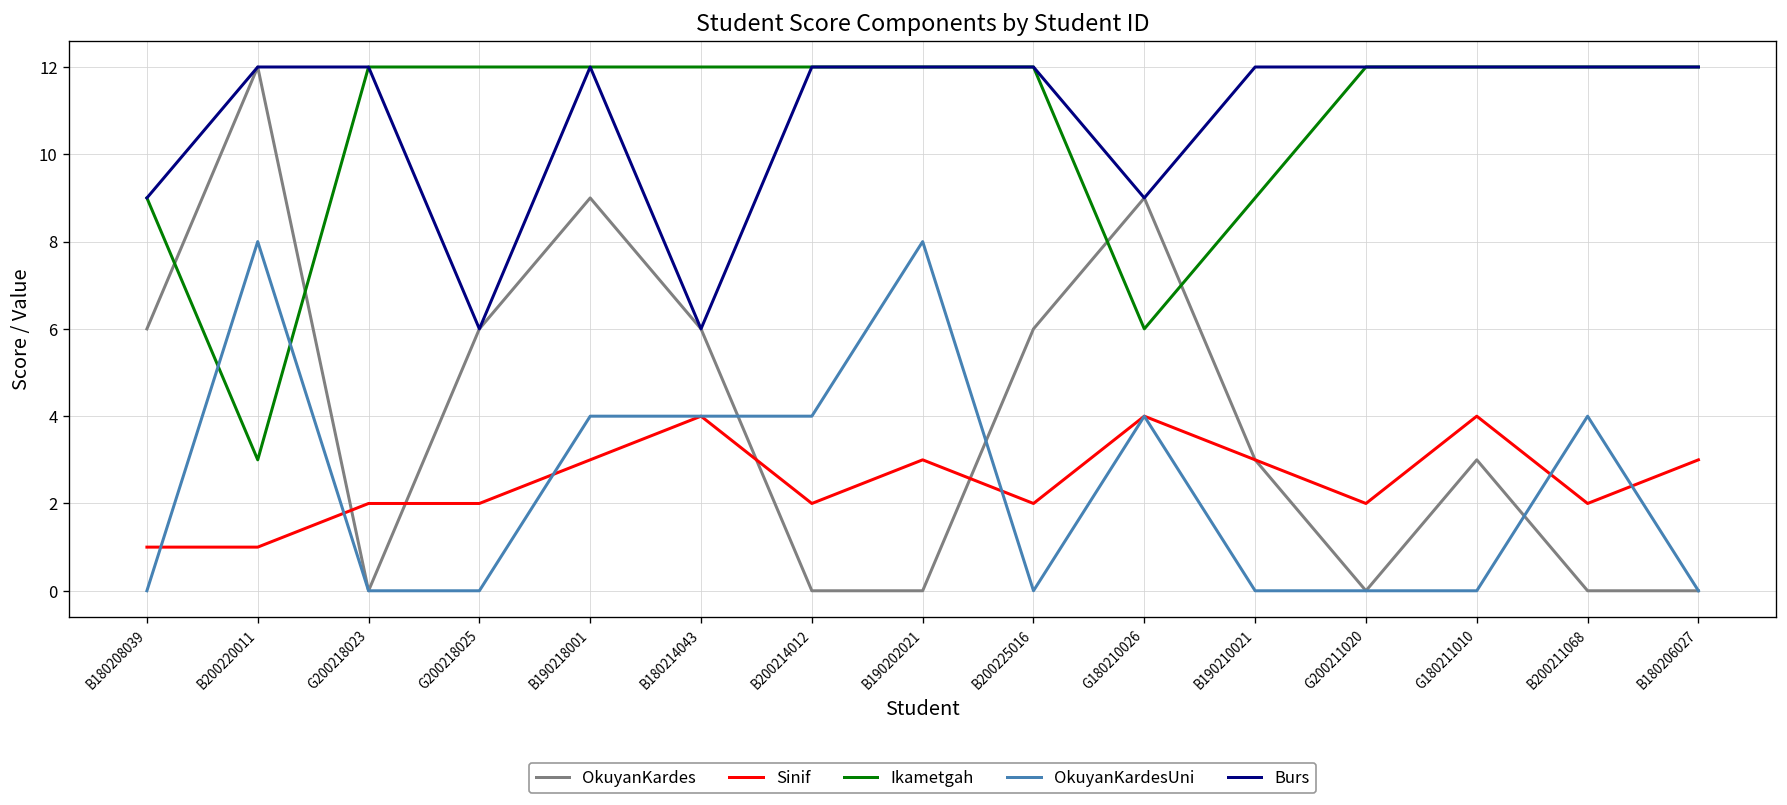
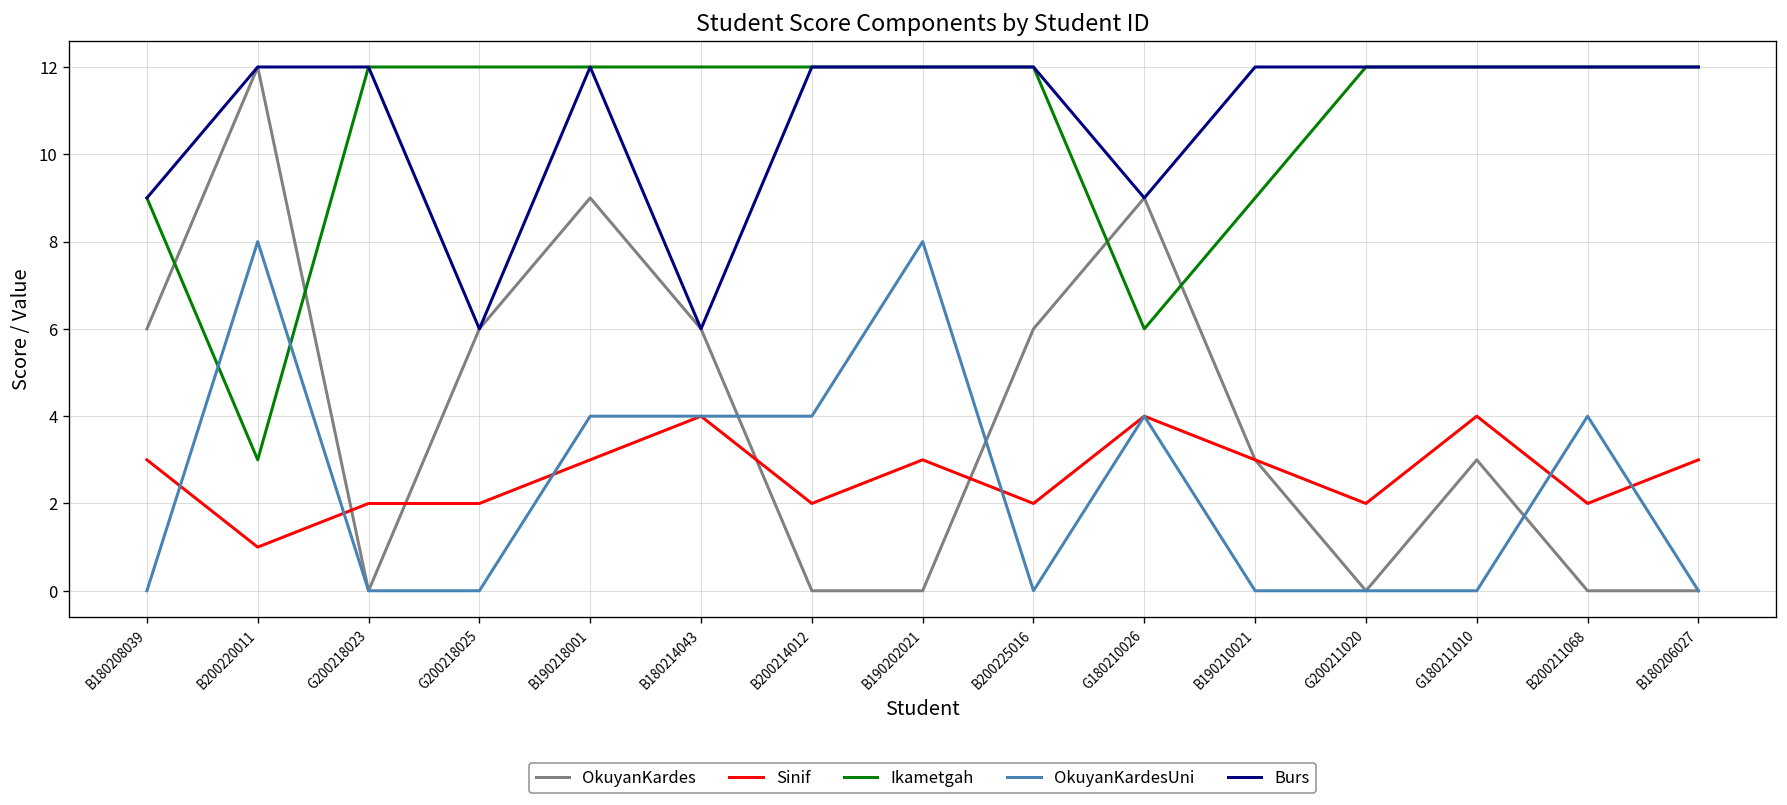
Sinif, B180208039: 1 -> 3
